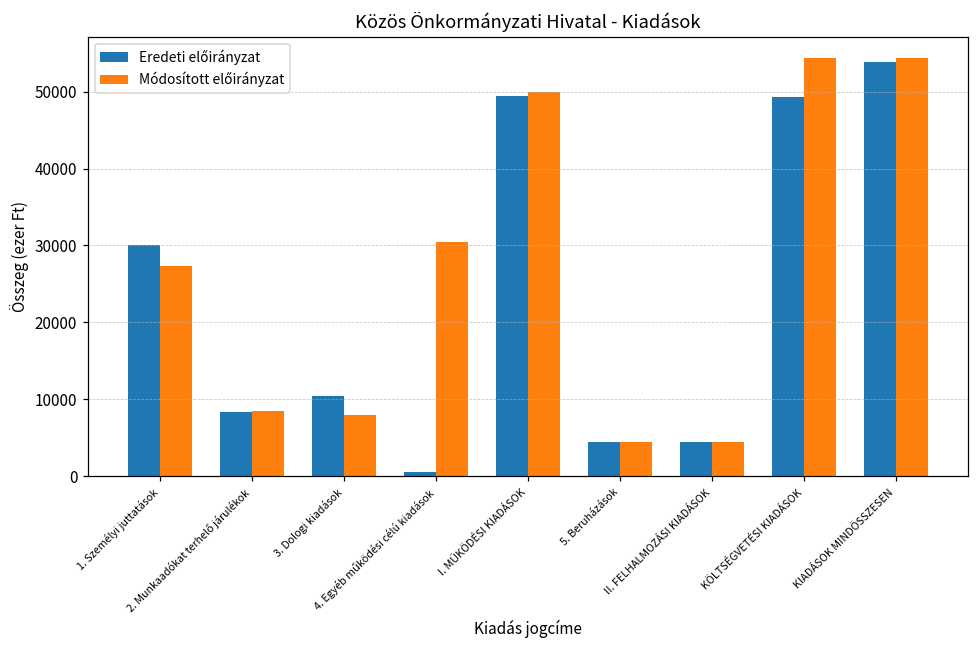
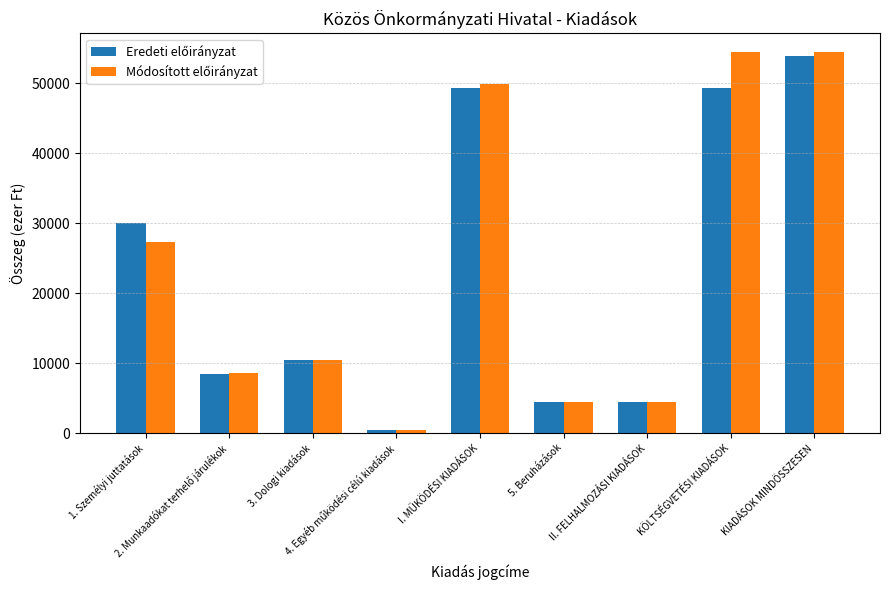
Módosított előirányzat, 3. Dologi kiadások: 8000 -> 10000
Módosított előirányzat, 4. Egyéb működési célú kiadások: 30000 -> 1000
